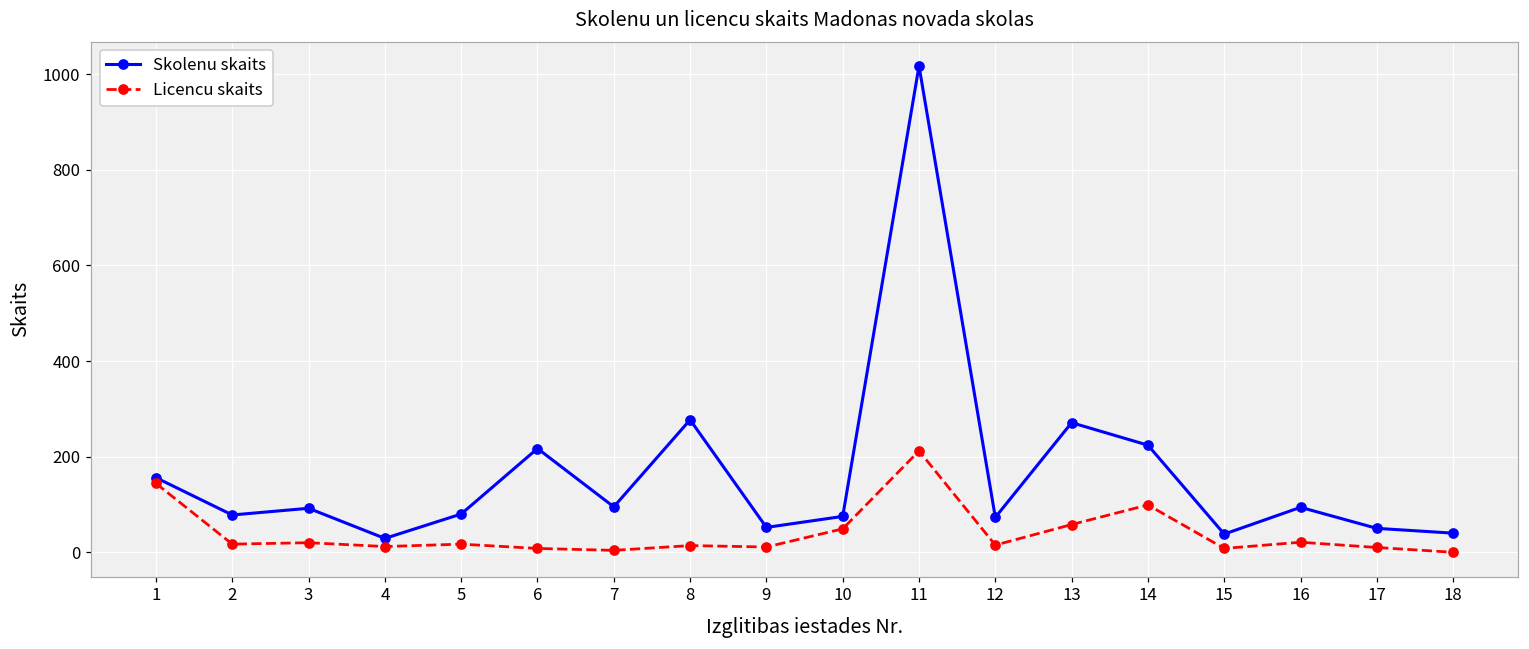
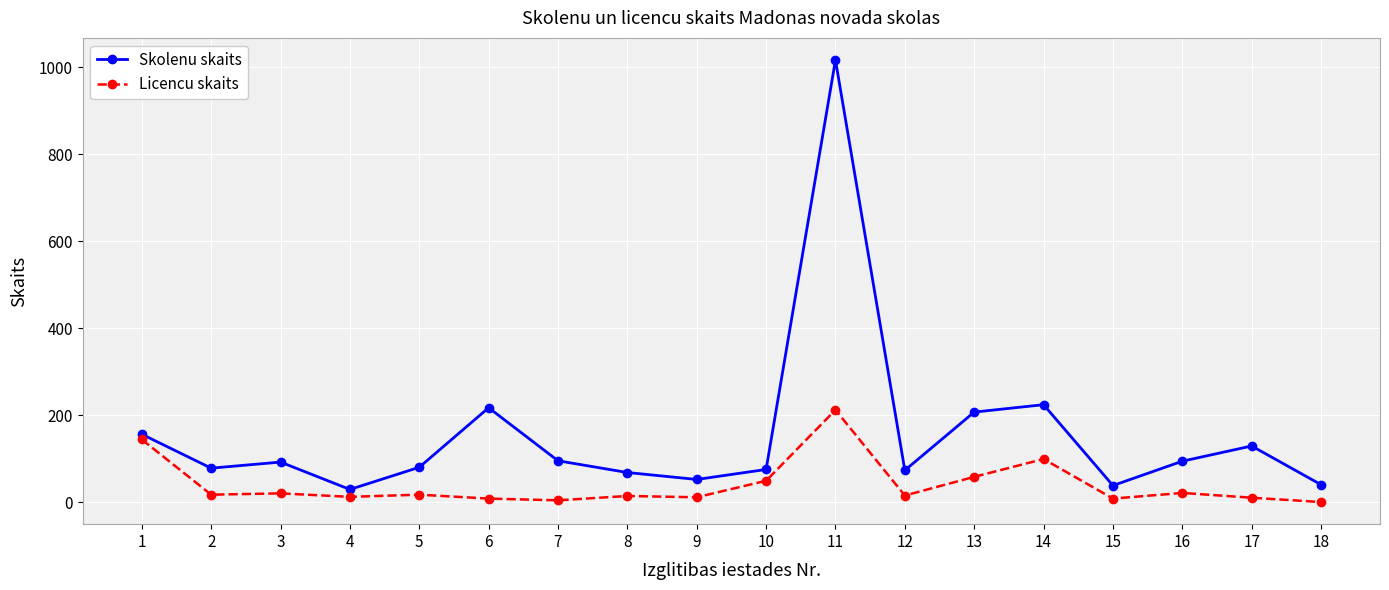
Skolenu skaits, 8: 280 -> 70
Skolenu skaits, 13: 270 -> 210
Skolenu skaits, 17: 50 -> 130
